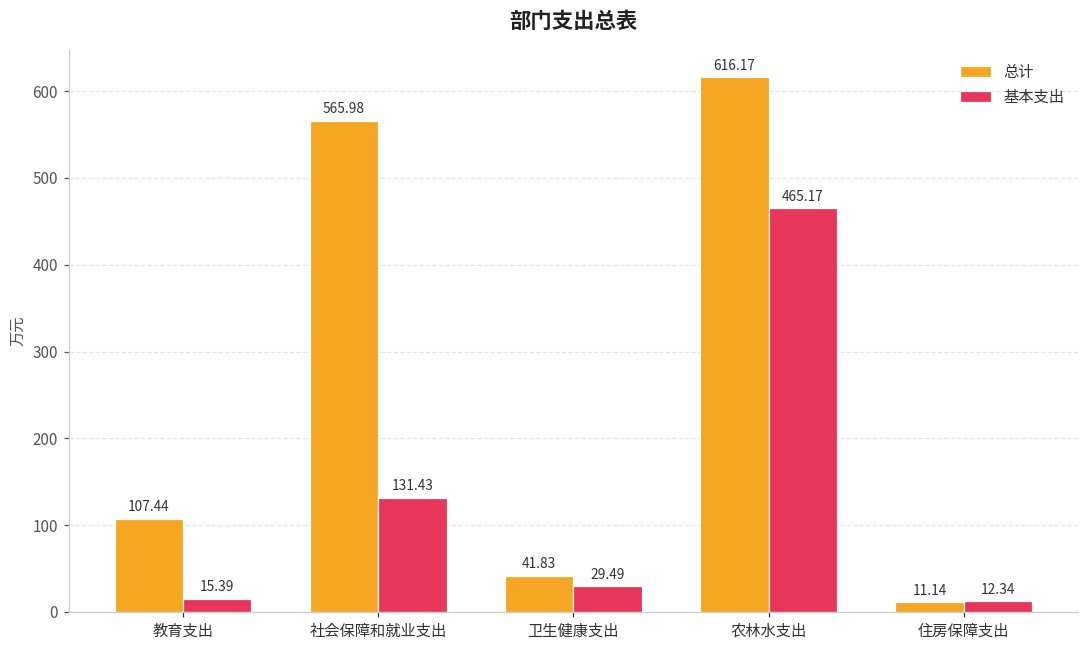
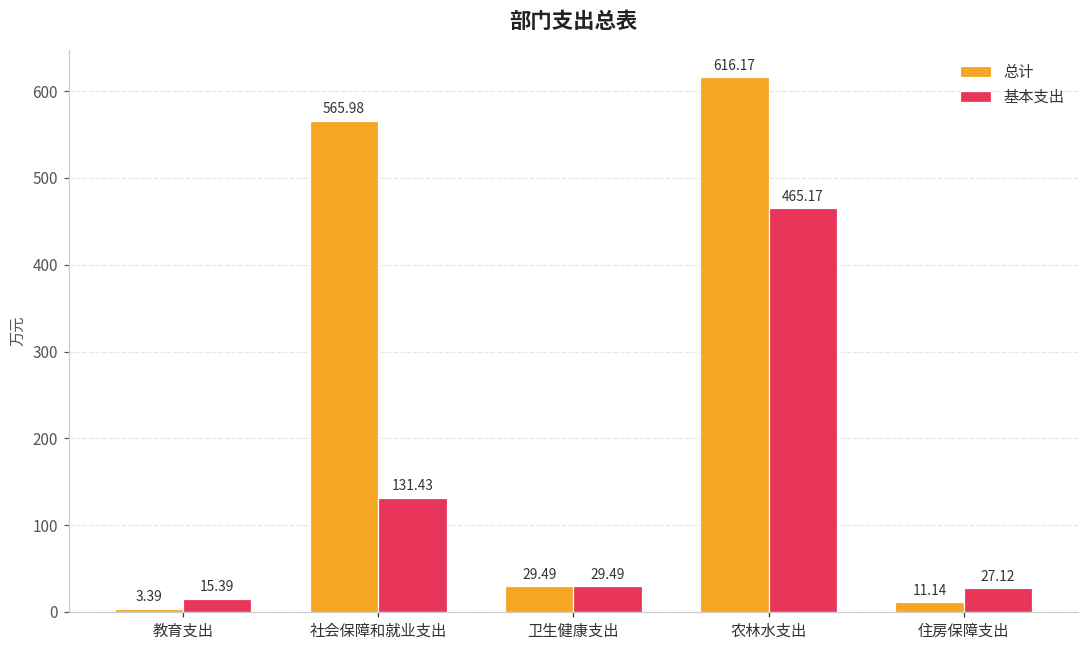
总计, 教育支出: 107.44 -> 3.39
总计, 卫生健康支出: 41.83 -> 29.49
基本支出, 住房保障支出: 12.34 -> 27.12
